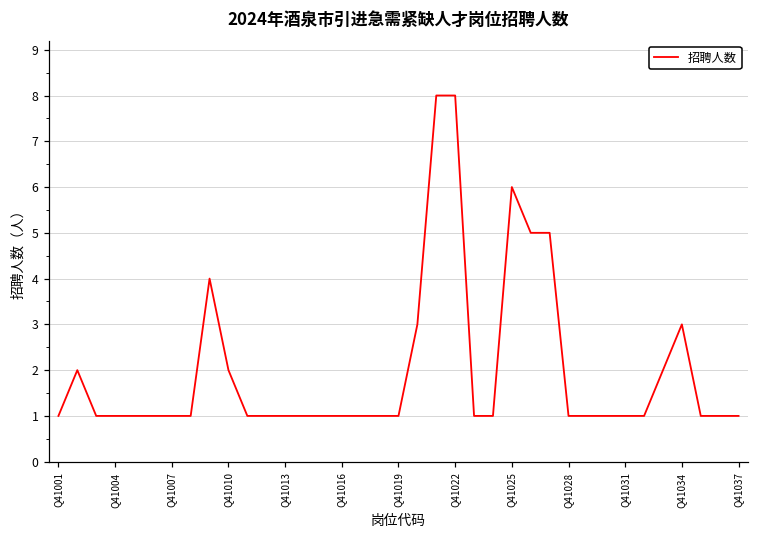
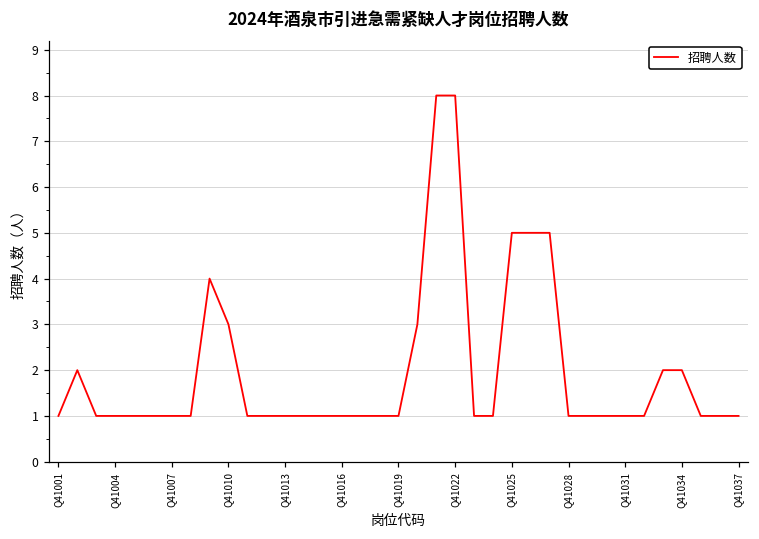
Q41010: 2 -> 3
Q41025: 6 -> 5
Q41034: 3 -> 2
